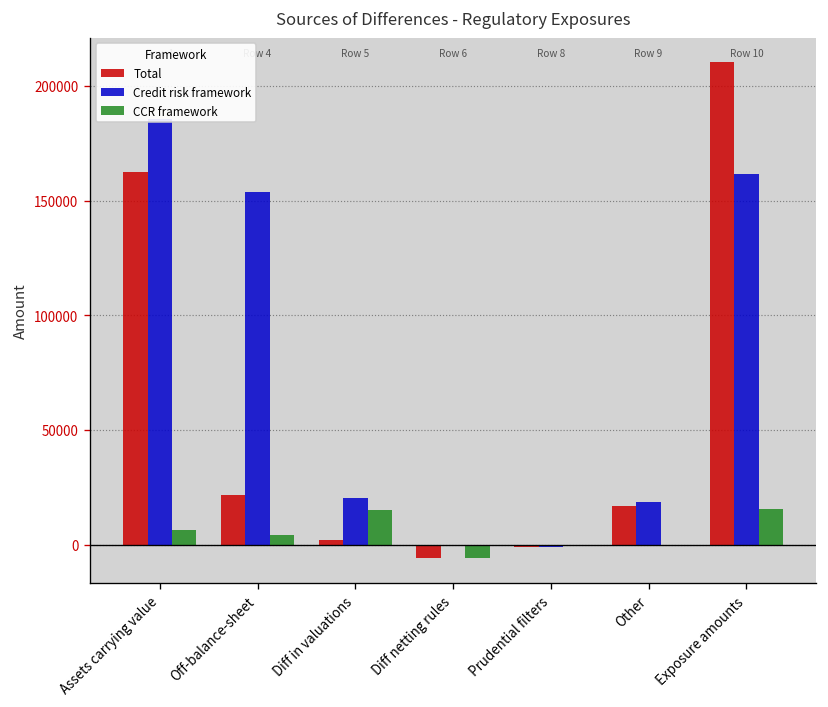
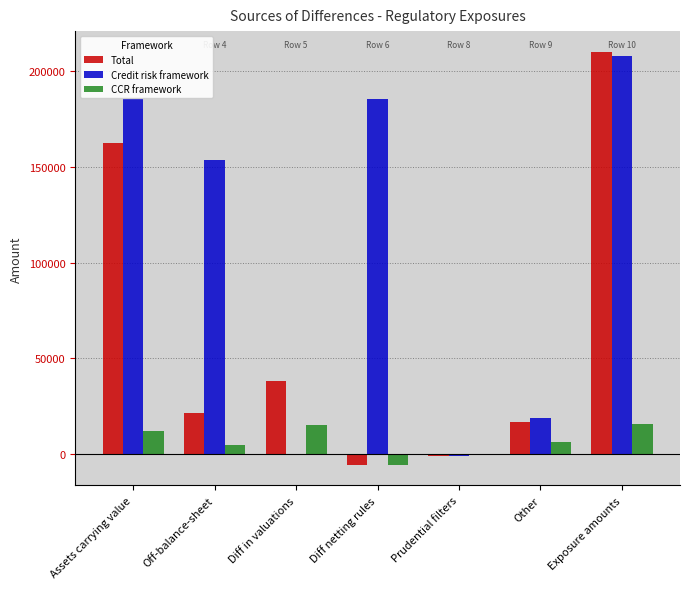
CCR framework, Assets carrying value: 6000 -> 12000
Total, Diff in valuations: 2000 -> 38000
Credit risk framework, Diff in valuations: 20000 -> 0
Credit risk framework, Diff netting rules: 0 -> 186000
CCR framework, Other: 0 -> 6000
Credit risk framework, Exposure amounts: 162000 -> 208000
